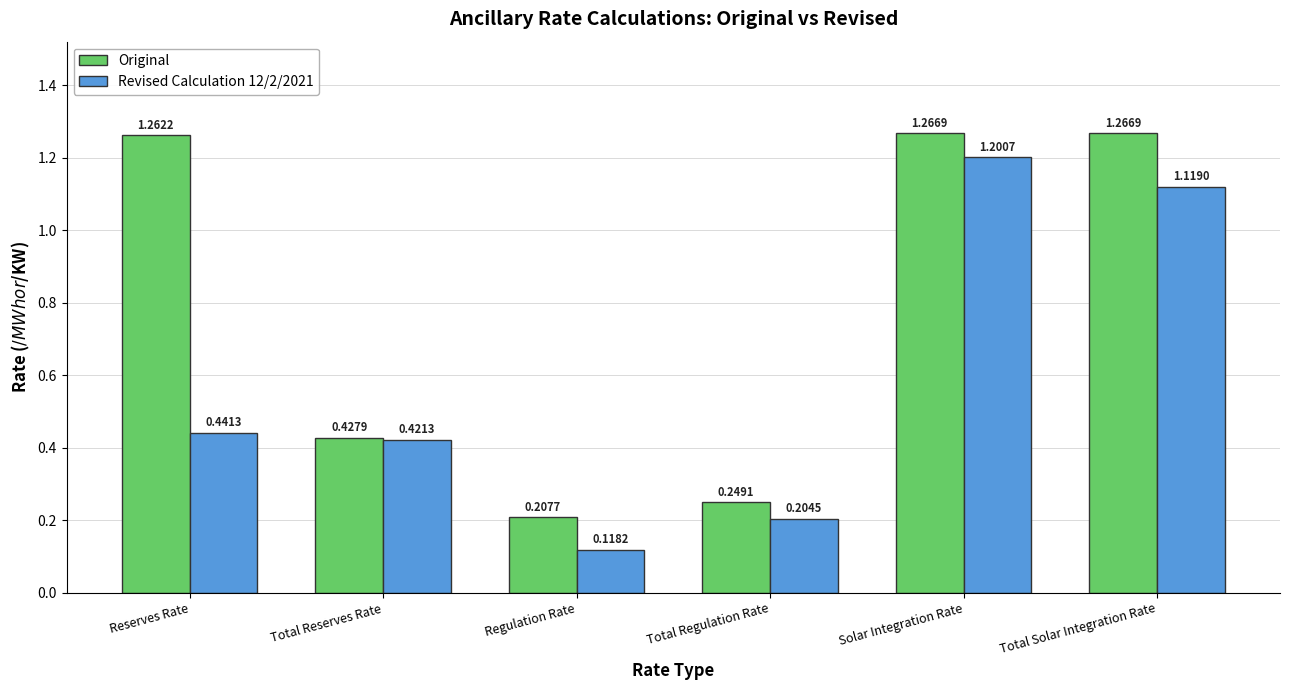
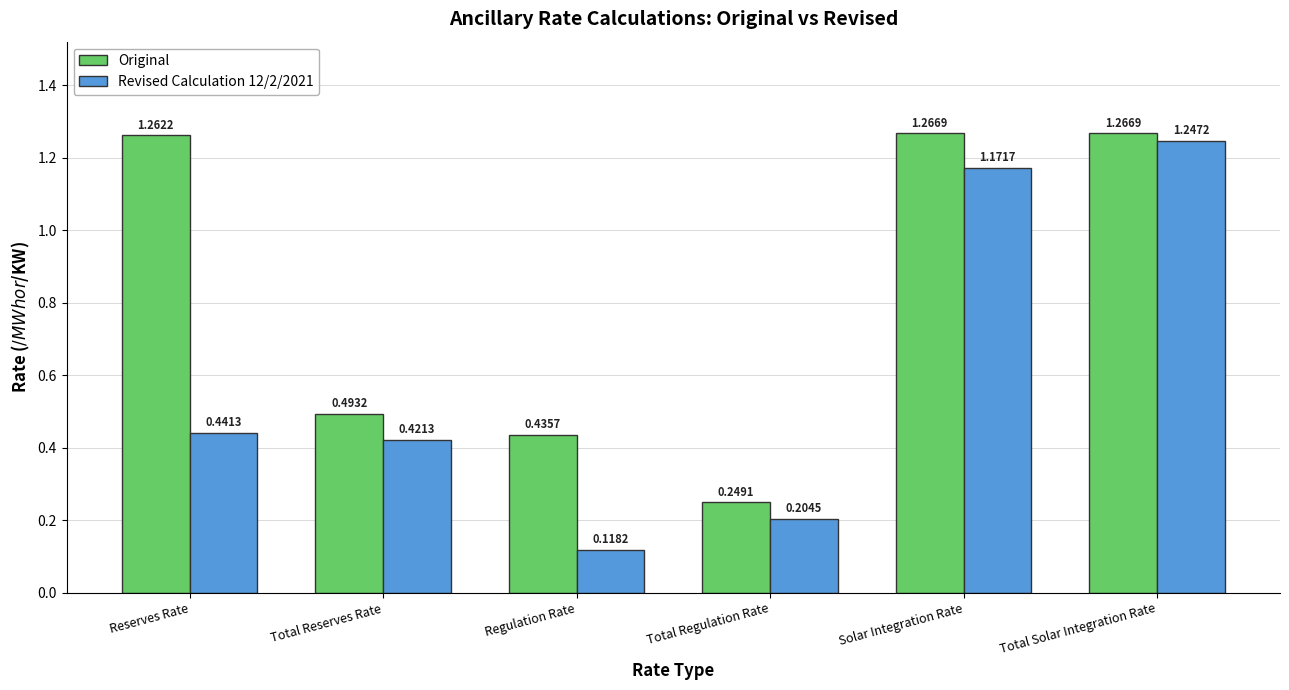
Original, Total Reserves Rate: 0.4279 -> 0.4932
Original, Regulation Rate: 0.2077 -> 0.4357
Revised Calculation 12/2/2021, Solar Integration Rate: 1.2007 -> 1.1717
Revised Calculation 12/2/2021, Total Solar Integration Rate: 1.1190 -> 1.2472
